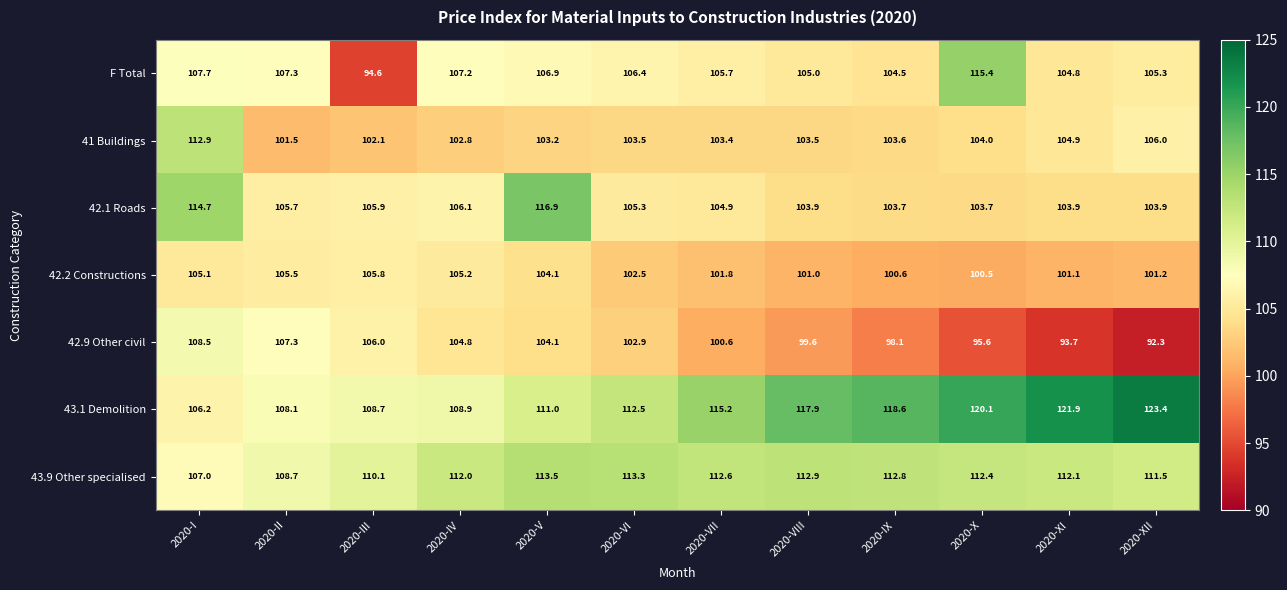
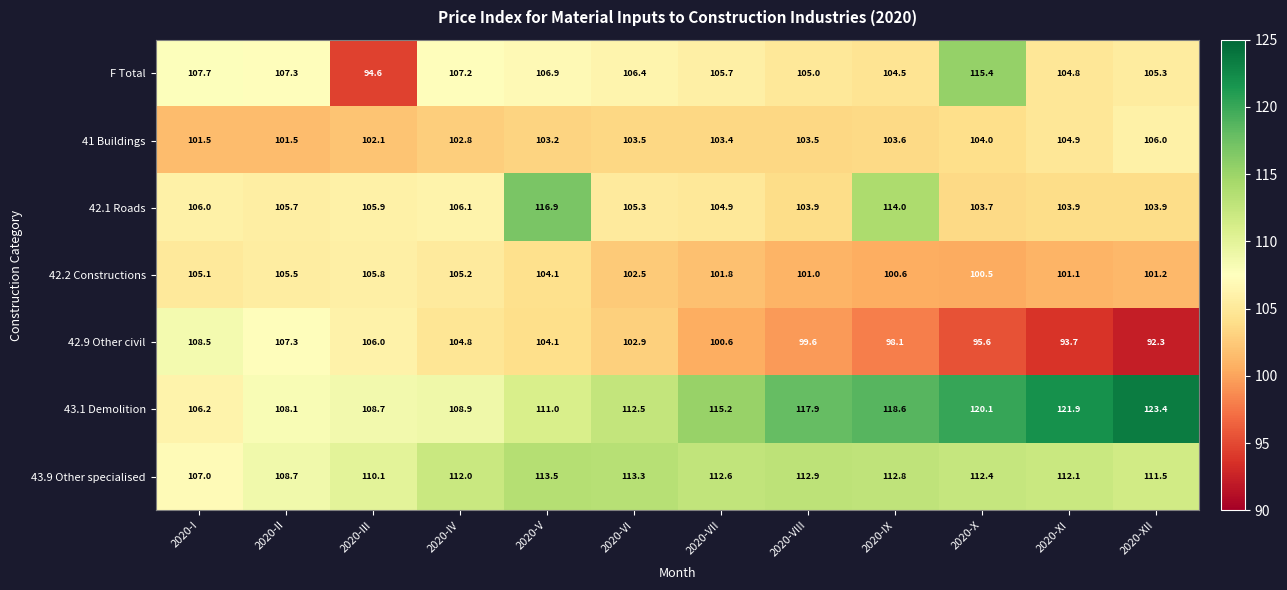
41 Buildings, 2020-I: 112.9 -> 101.5
42.1 Roads, 2020-I: 114.7 -> 106.0
42.1 Roads, 2020-IX: 103.7 -> 114.0
